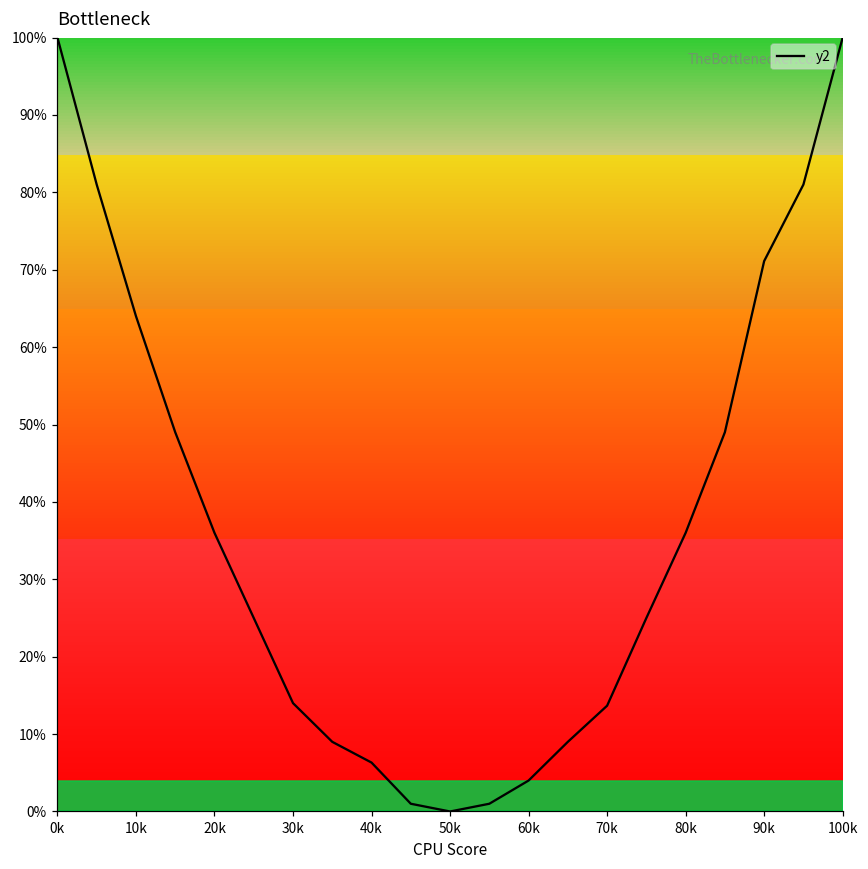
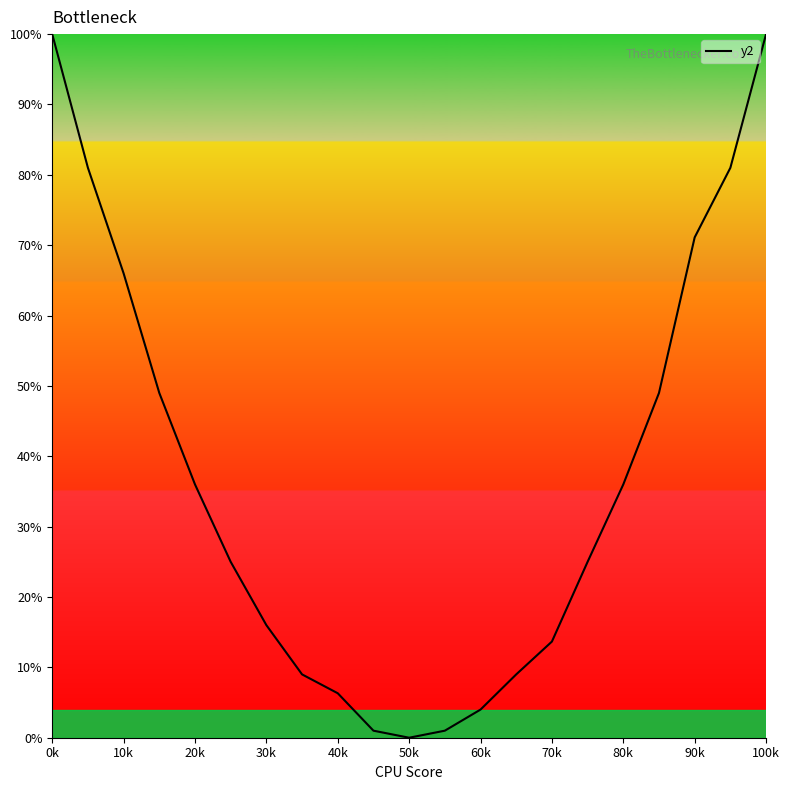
10k: 64% -> 66%
30k: 14% -> 16%
